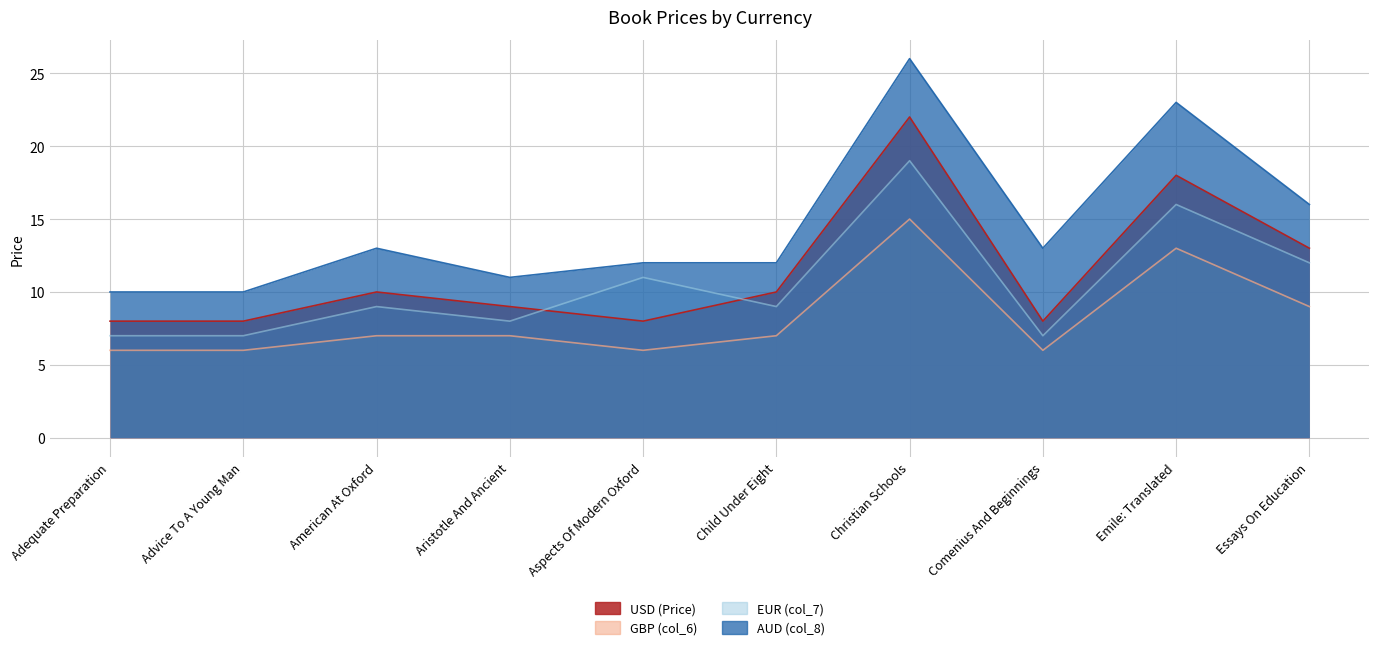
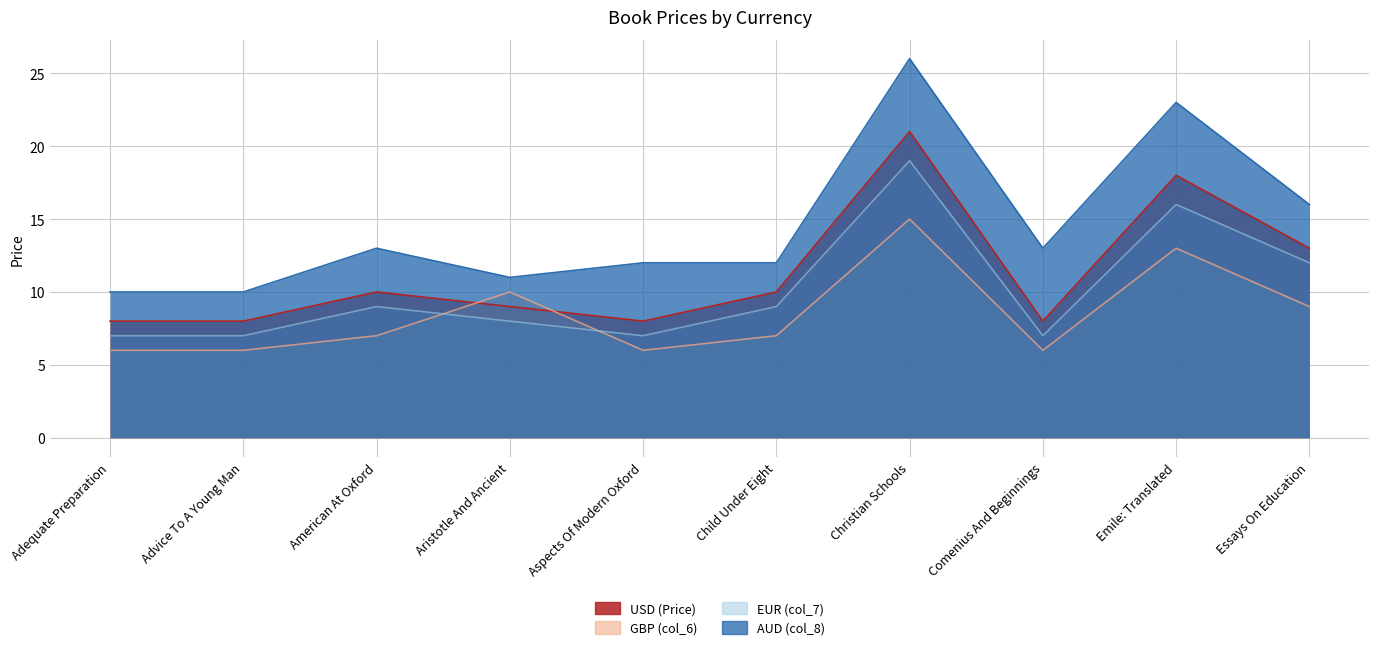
GBP (col_6), Aristotle And Ancient: 7 -> 10
EUR (col_7), Aspects Of Modern Oxford: 11 -> 7
USD (Price), Christian Schools: 22 -> 21
